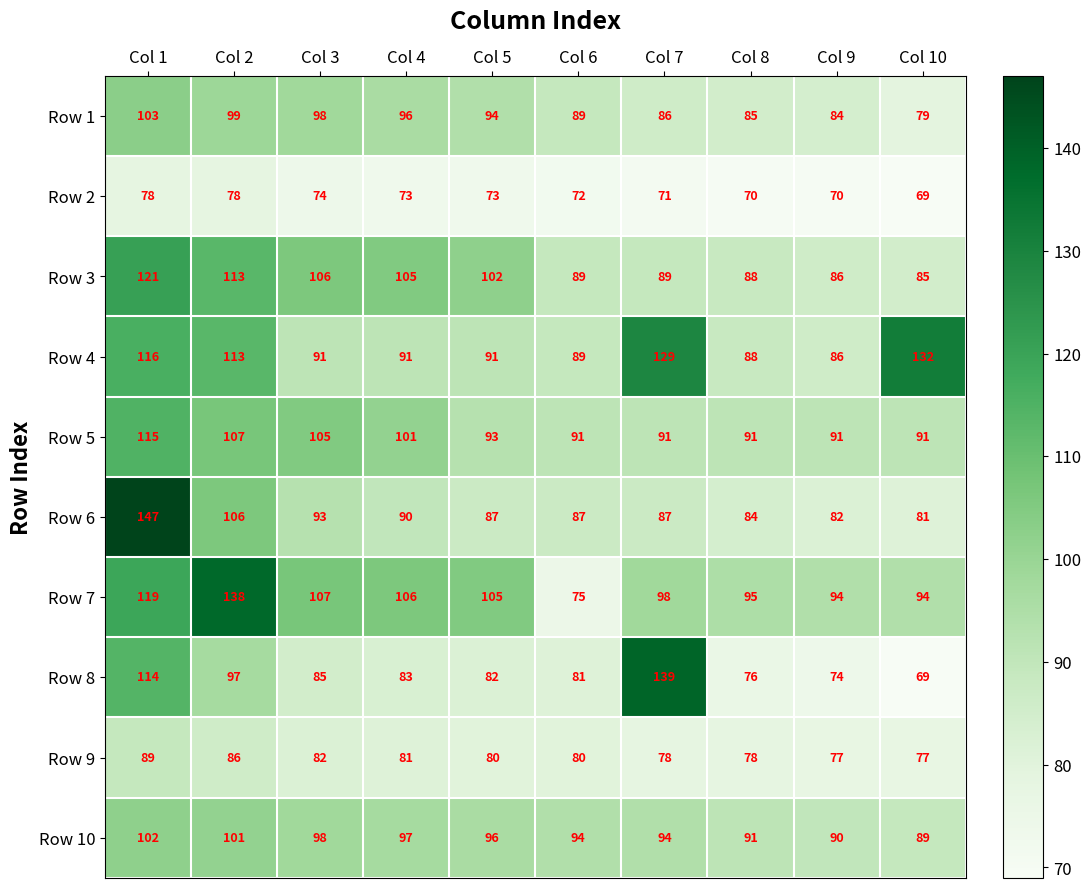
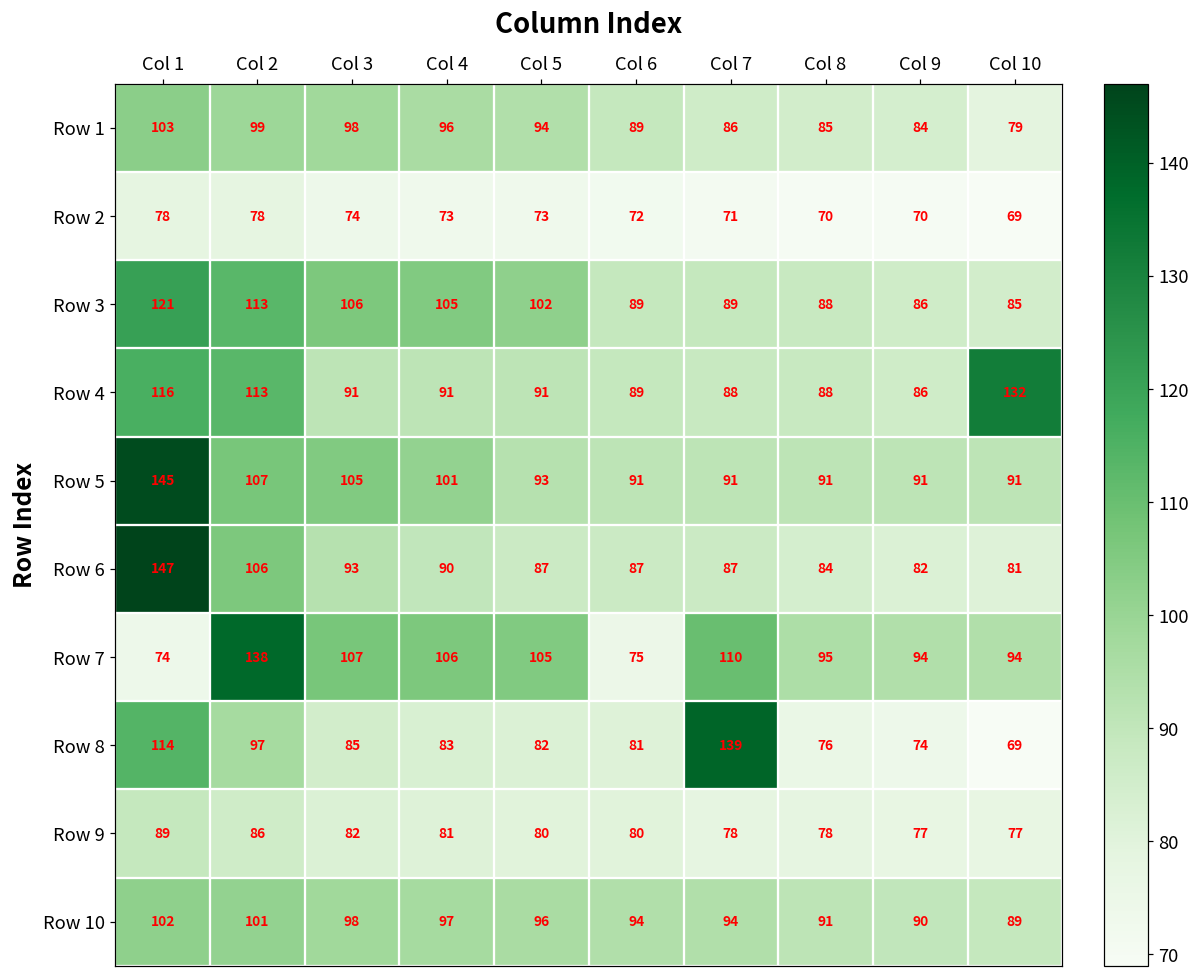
Row 4, Col 7: 129 -> 88
Row 5, Col 1: 115 -> 145
Row 7, Col 1: 119 -> 74
Row 7, Col 7: 98 -> 110
